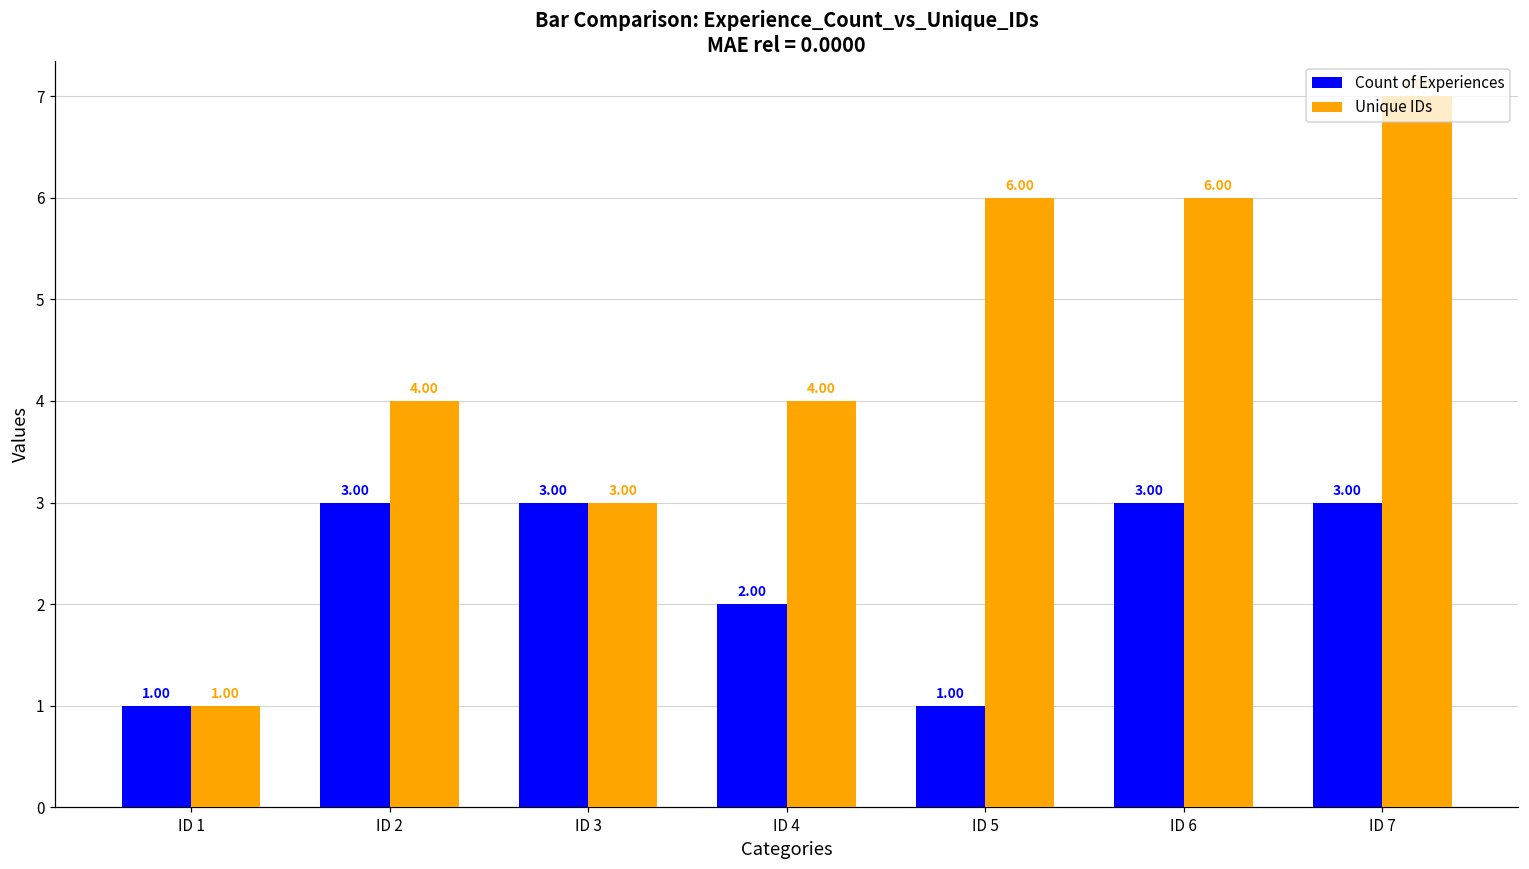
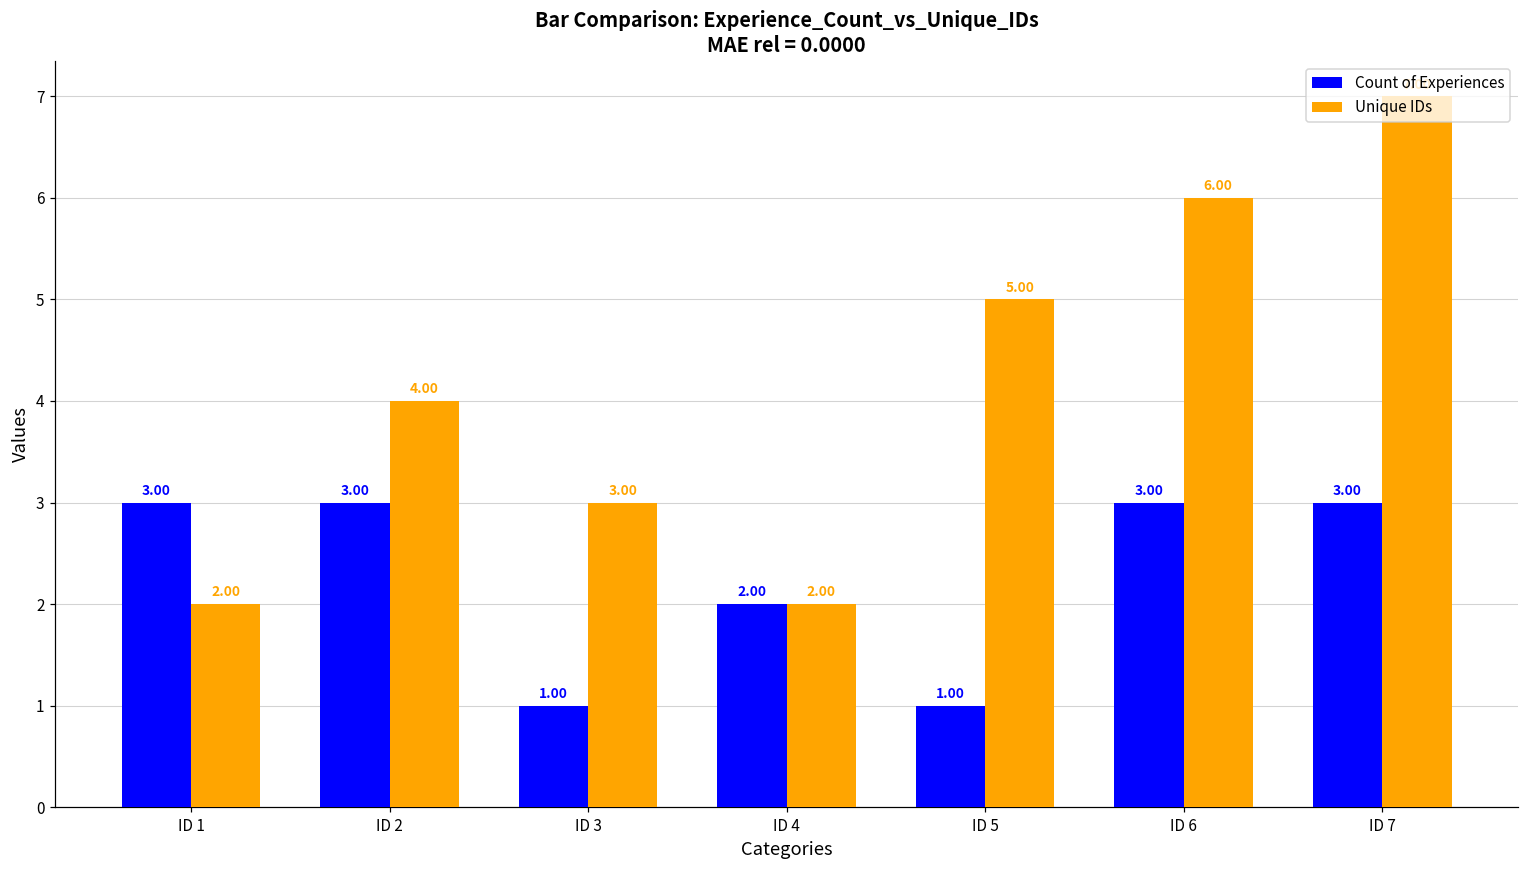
Count of Experiences, ID 1: 1.00 -> 3.00
Unique IDs, ID 1: 1.00 -> 2.00
Count of Experiences, ID 3: 3.00 -> 1.00
Unique IDs, ID 4: 4.00 -> 2.00
Unique IDs, ID 5: 6.00 -> 5.00
